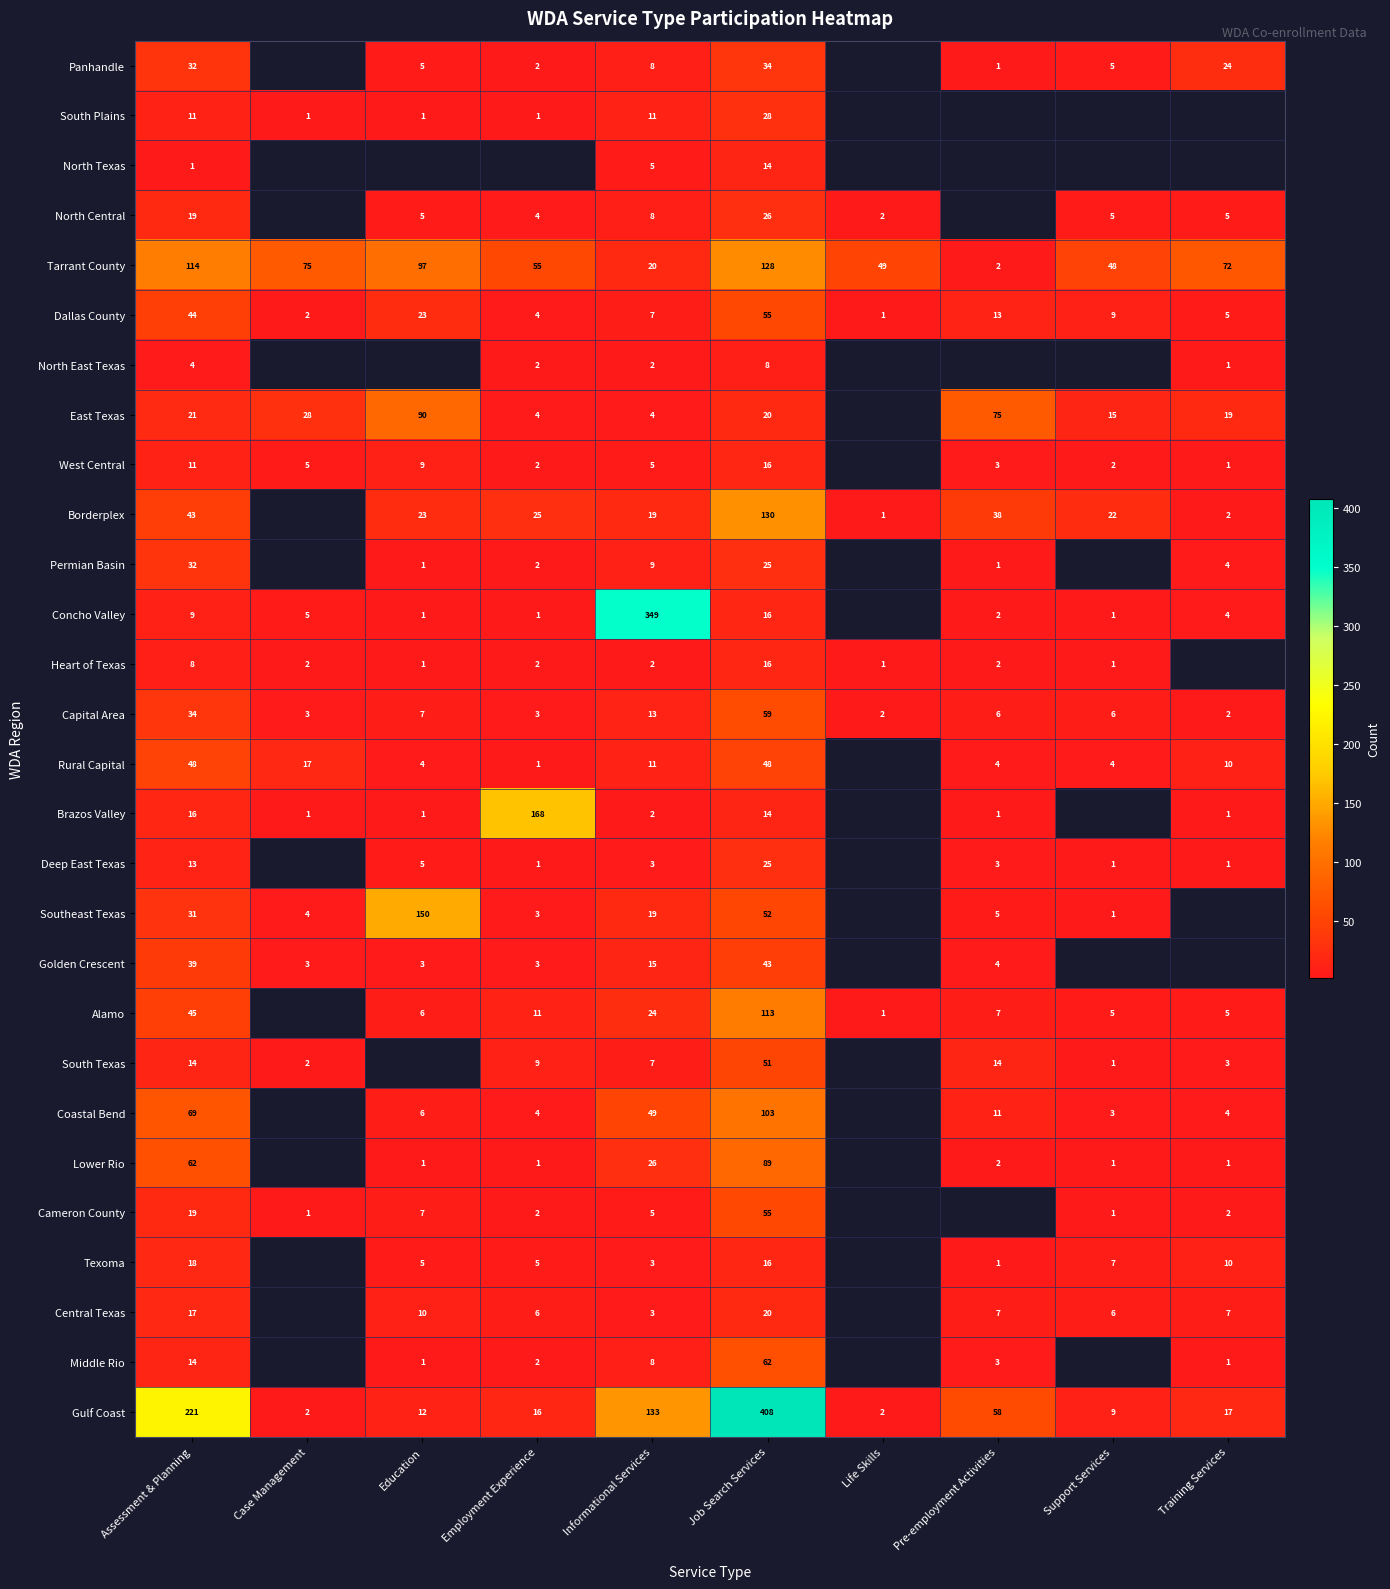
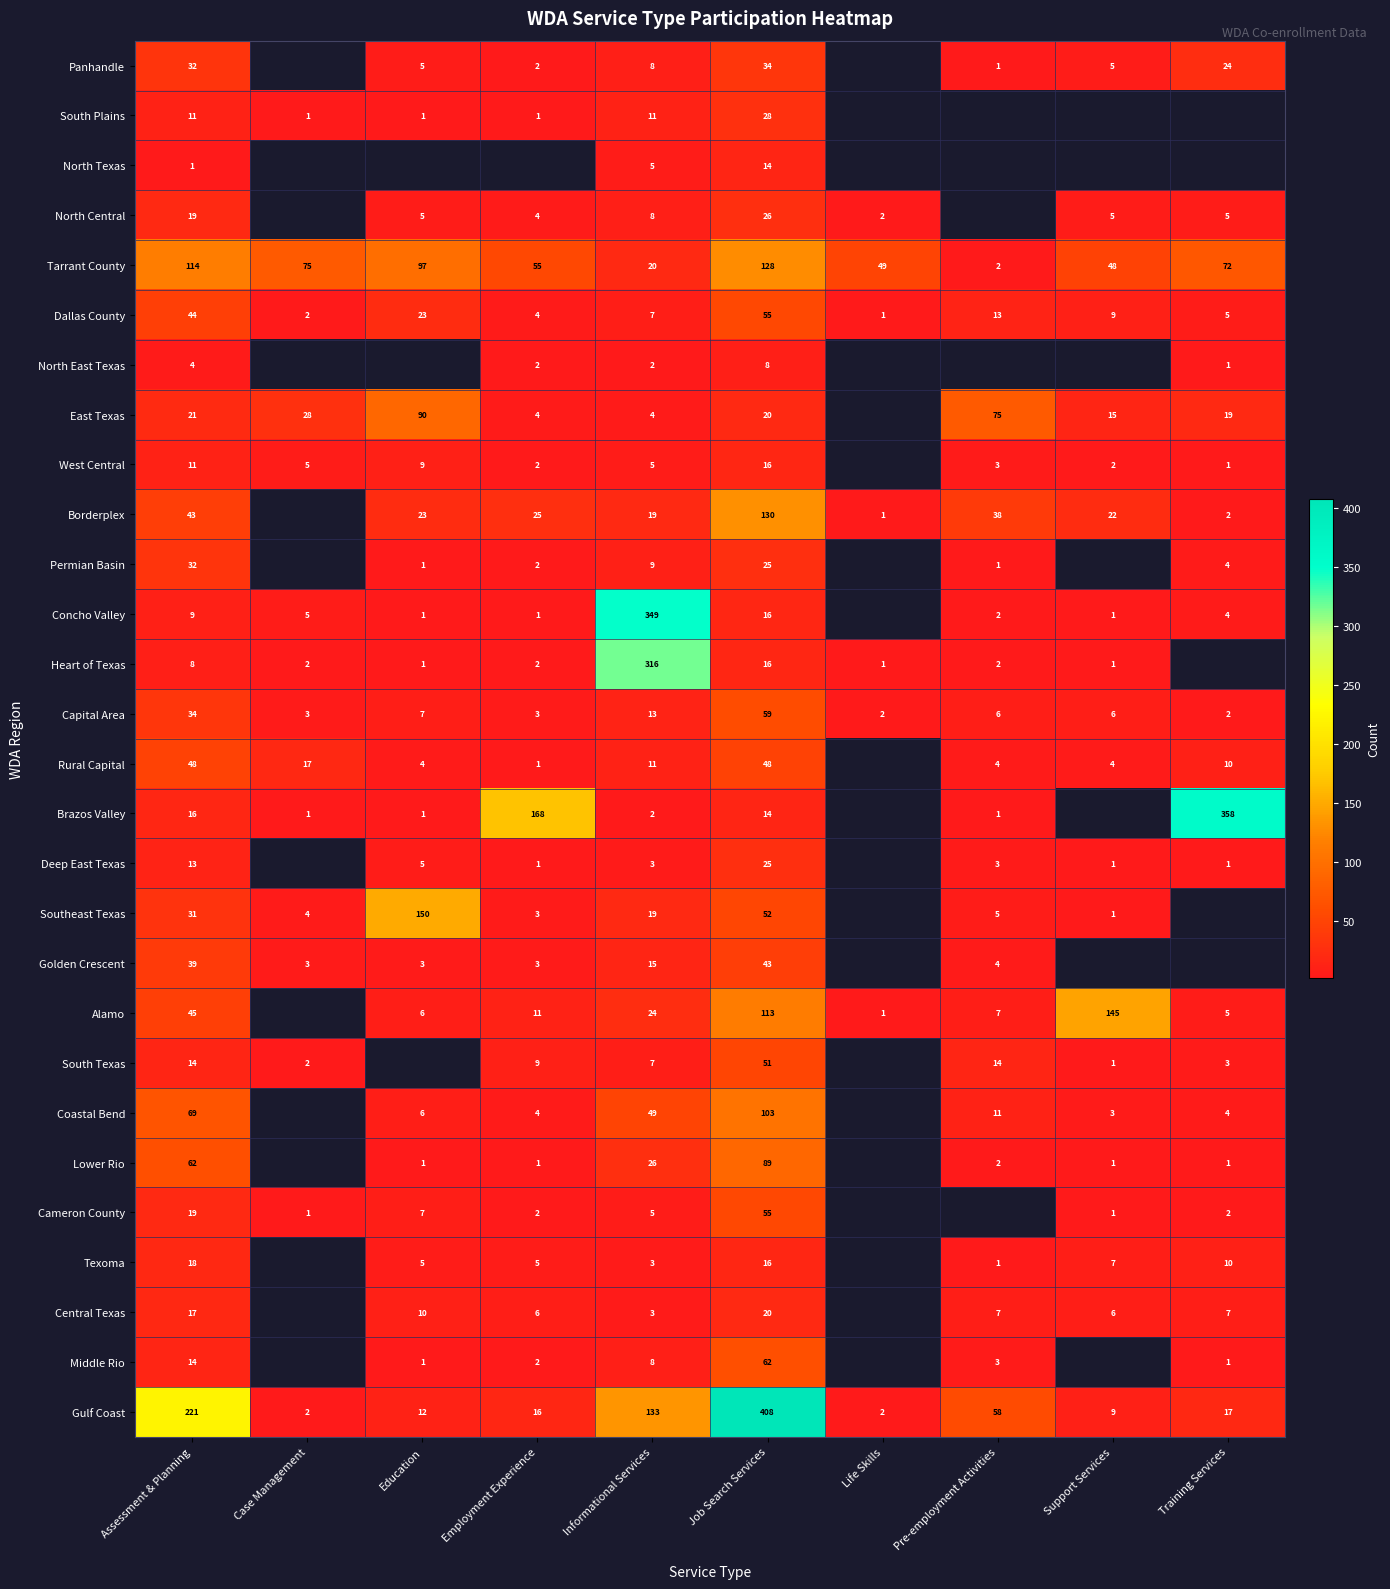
Heart of Texas, Informational Services: 2 -> 316
Brazos Valley, Training Services: 1 -> 358
Alamo, Support Services: 5 -> 145
